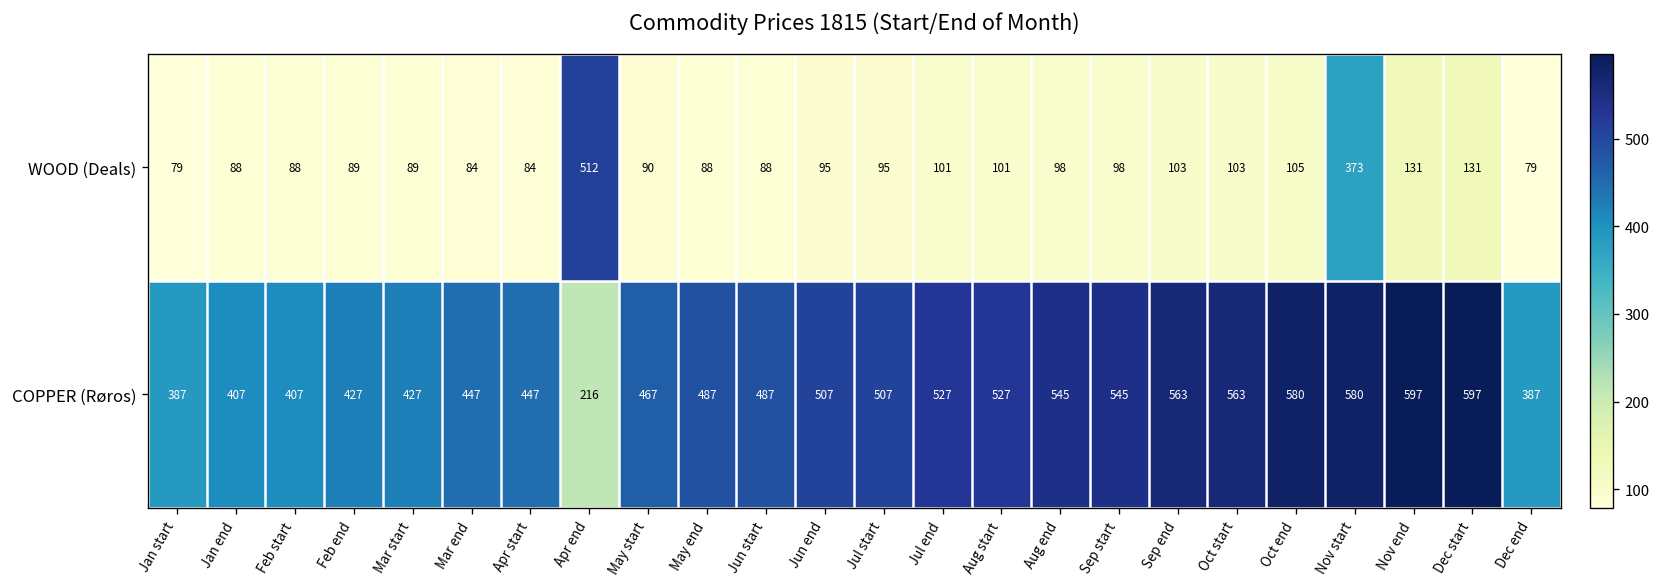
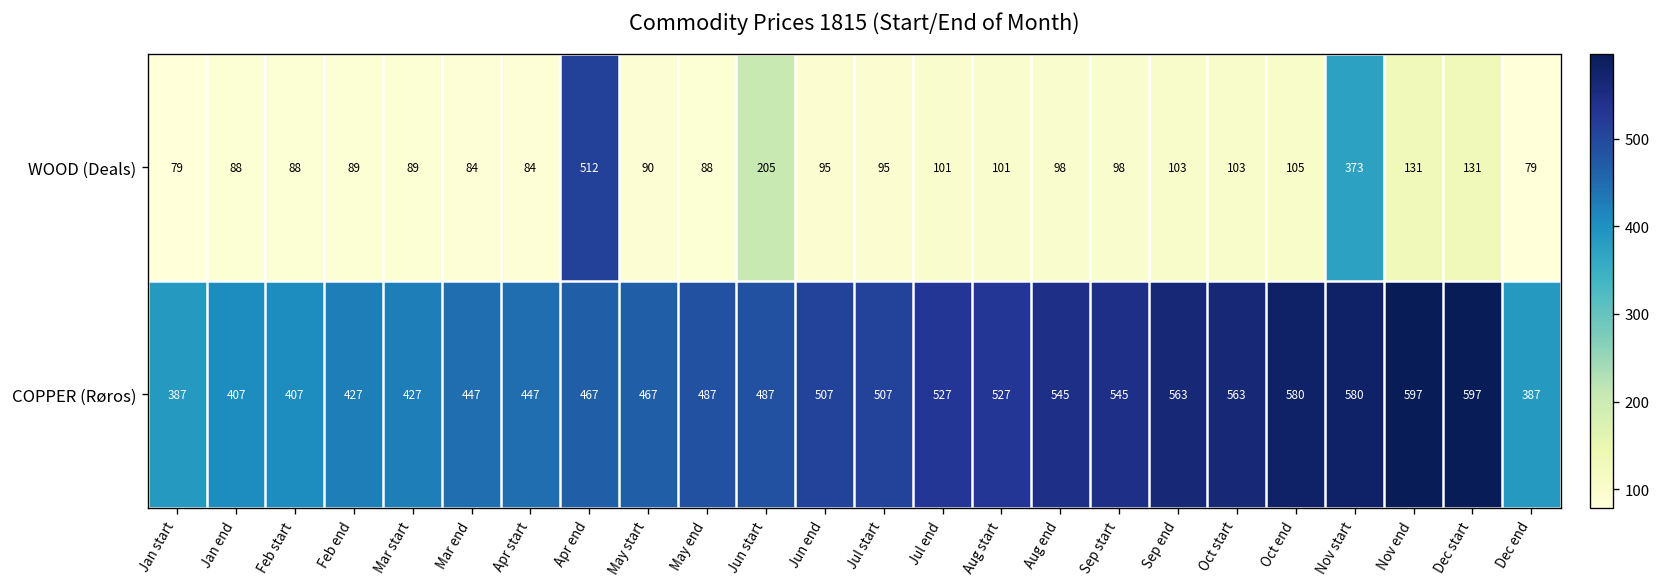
WOOD (Deals), Jun start: 88 -> 205
COPPER (Røros), Apr end: 216 -> 467
